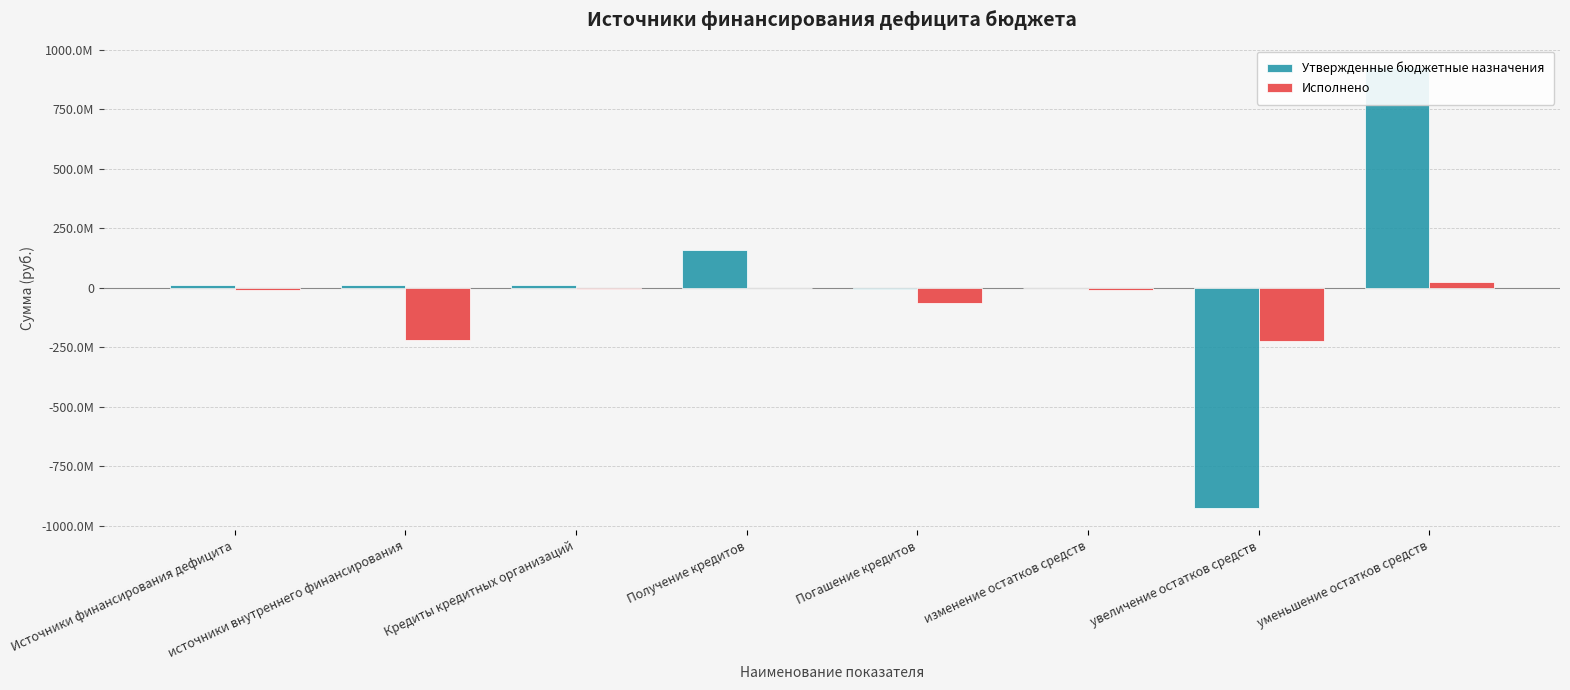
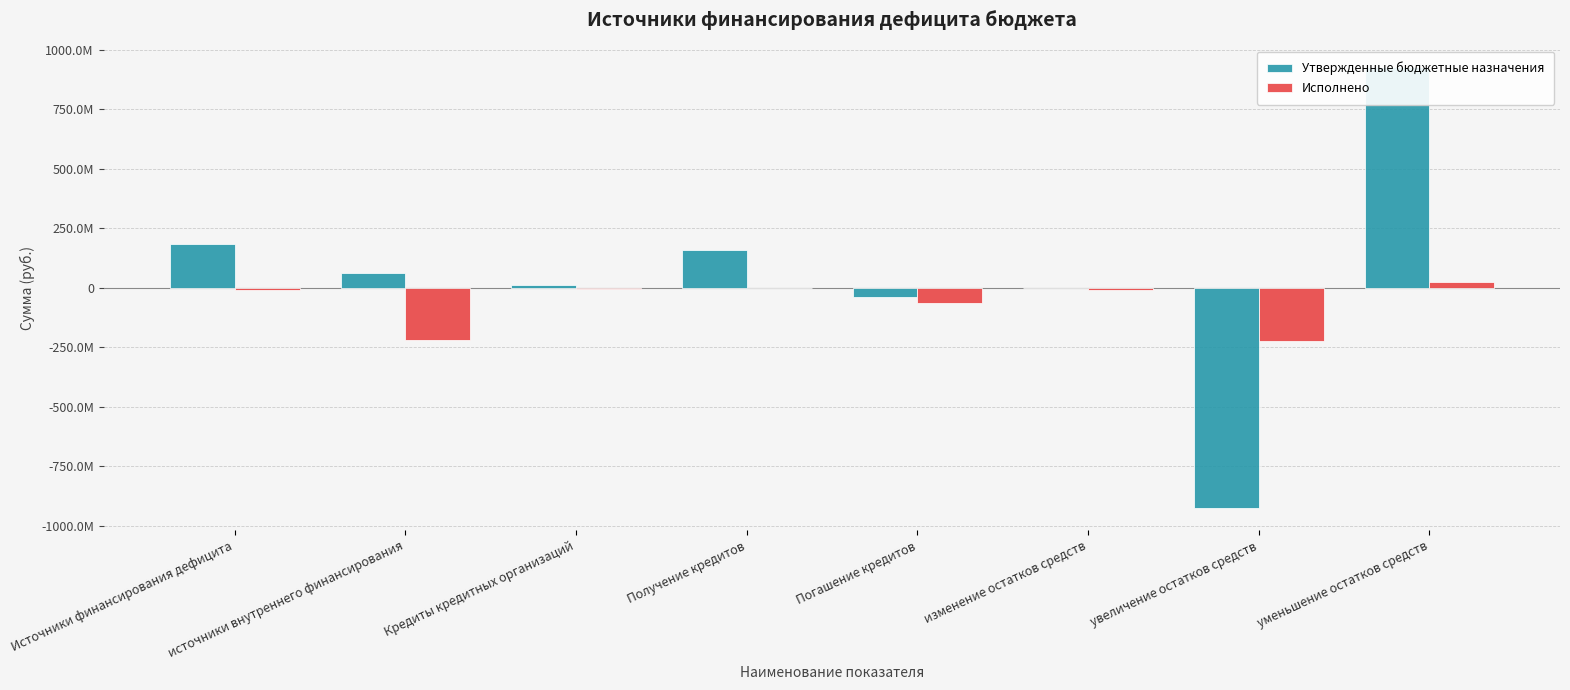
Утвержденные бюджетные назначения, Источники финансирования дефицита: 10000000 -> 190000000
Утвержденные бюджетные назначения, источники внутреннего финансирования: 10000000 -> 60000000
Утвержденные бюджетные назначения, Погашение кредитов: 0 -> -40000000
